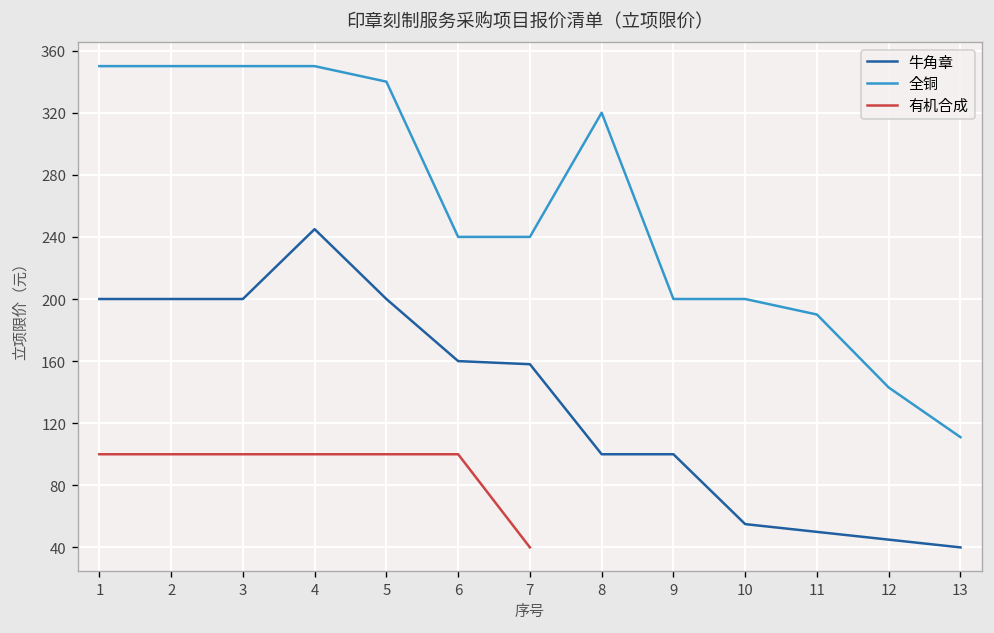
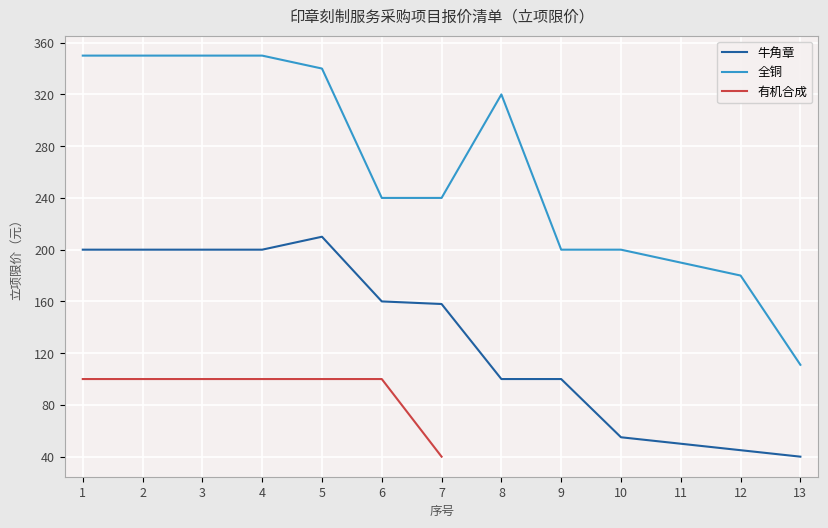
牛角章, 4: 245 -> 200
牛角章, 5: 200 -> 210
全铜, 12: 143 -> 180
